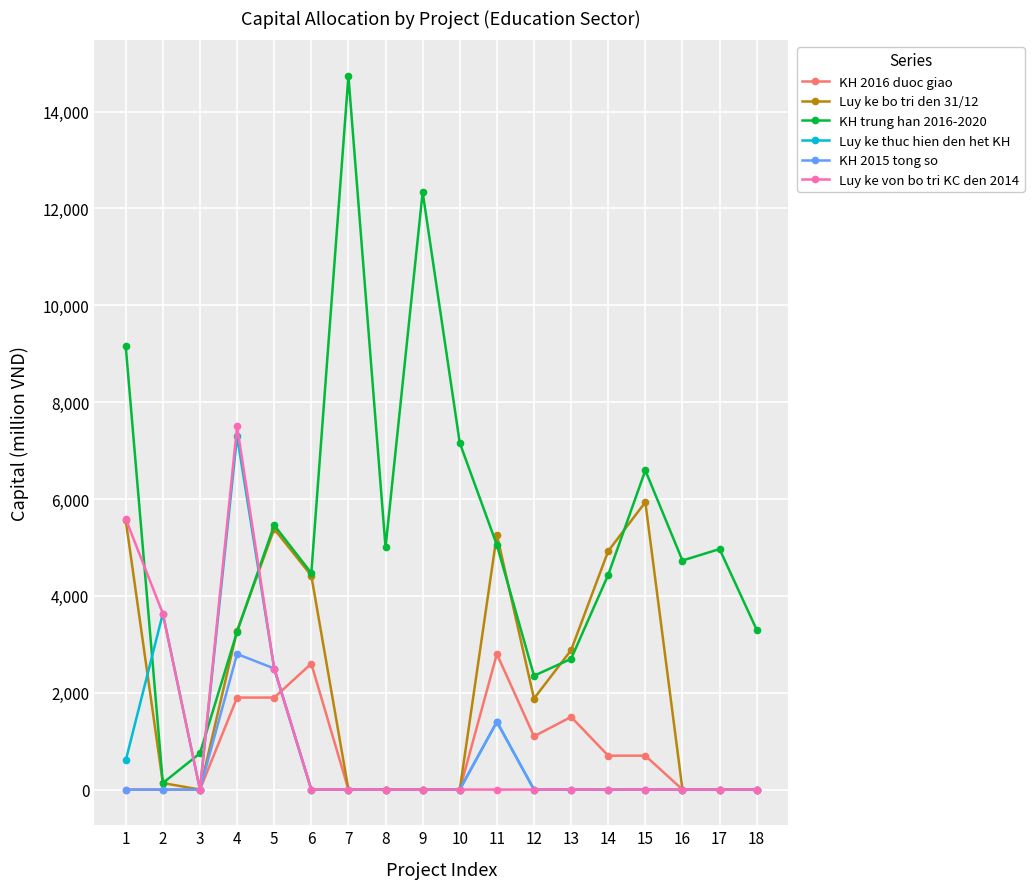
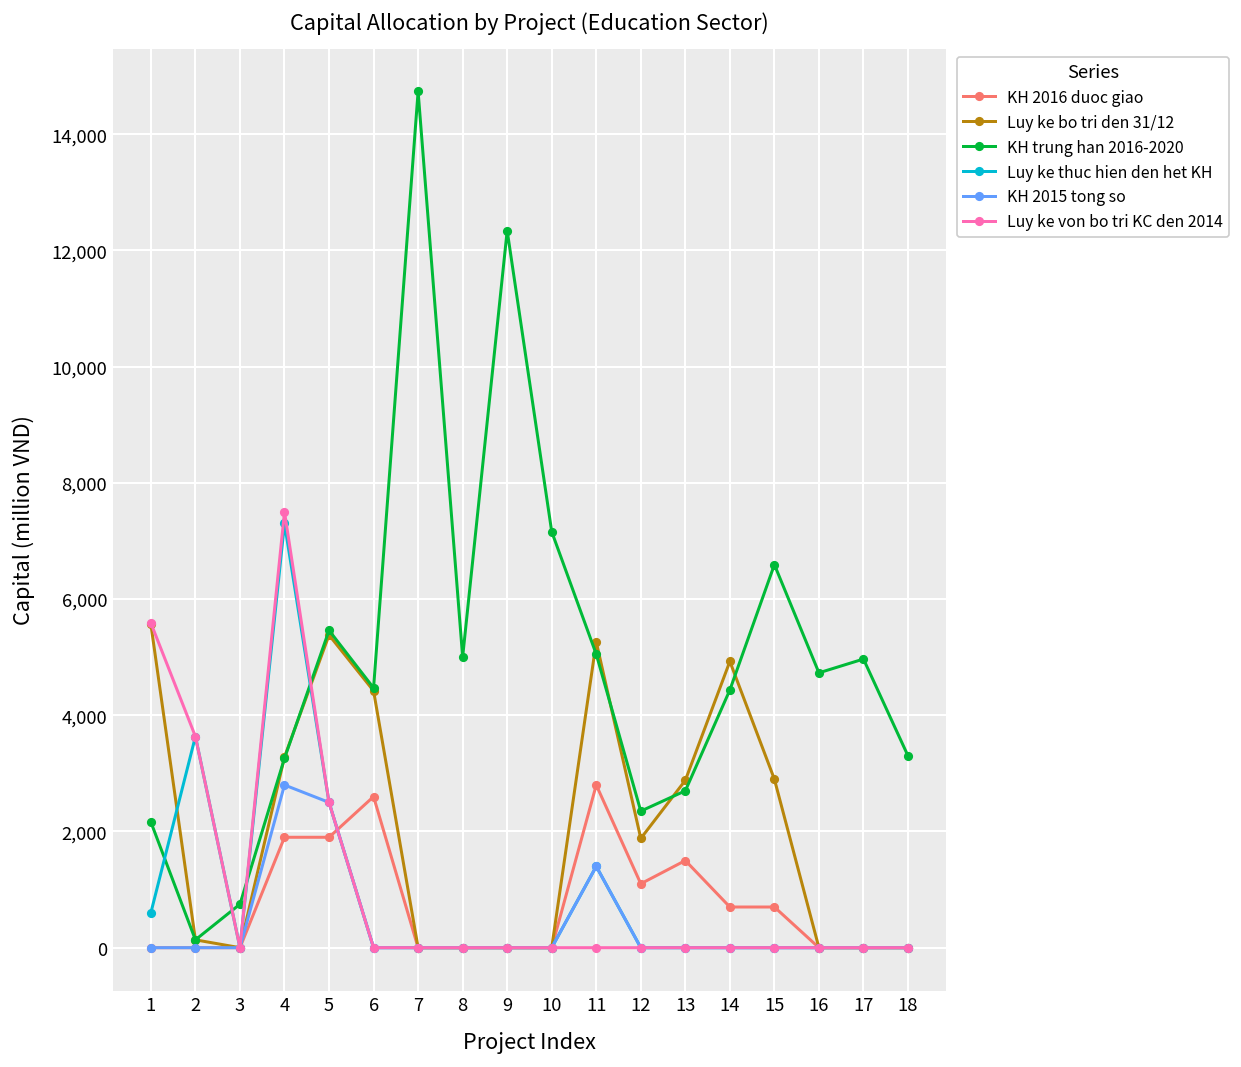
KH trung han 2016-2020, 1: 9,200 -> 2,200
Luy ke bo tri den 31/12, 15: 5,900 -> 2,900
